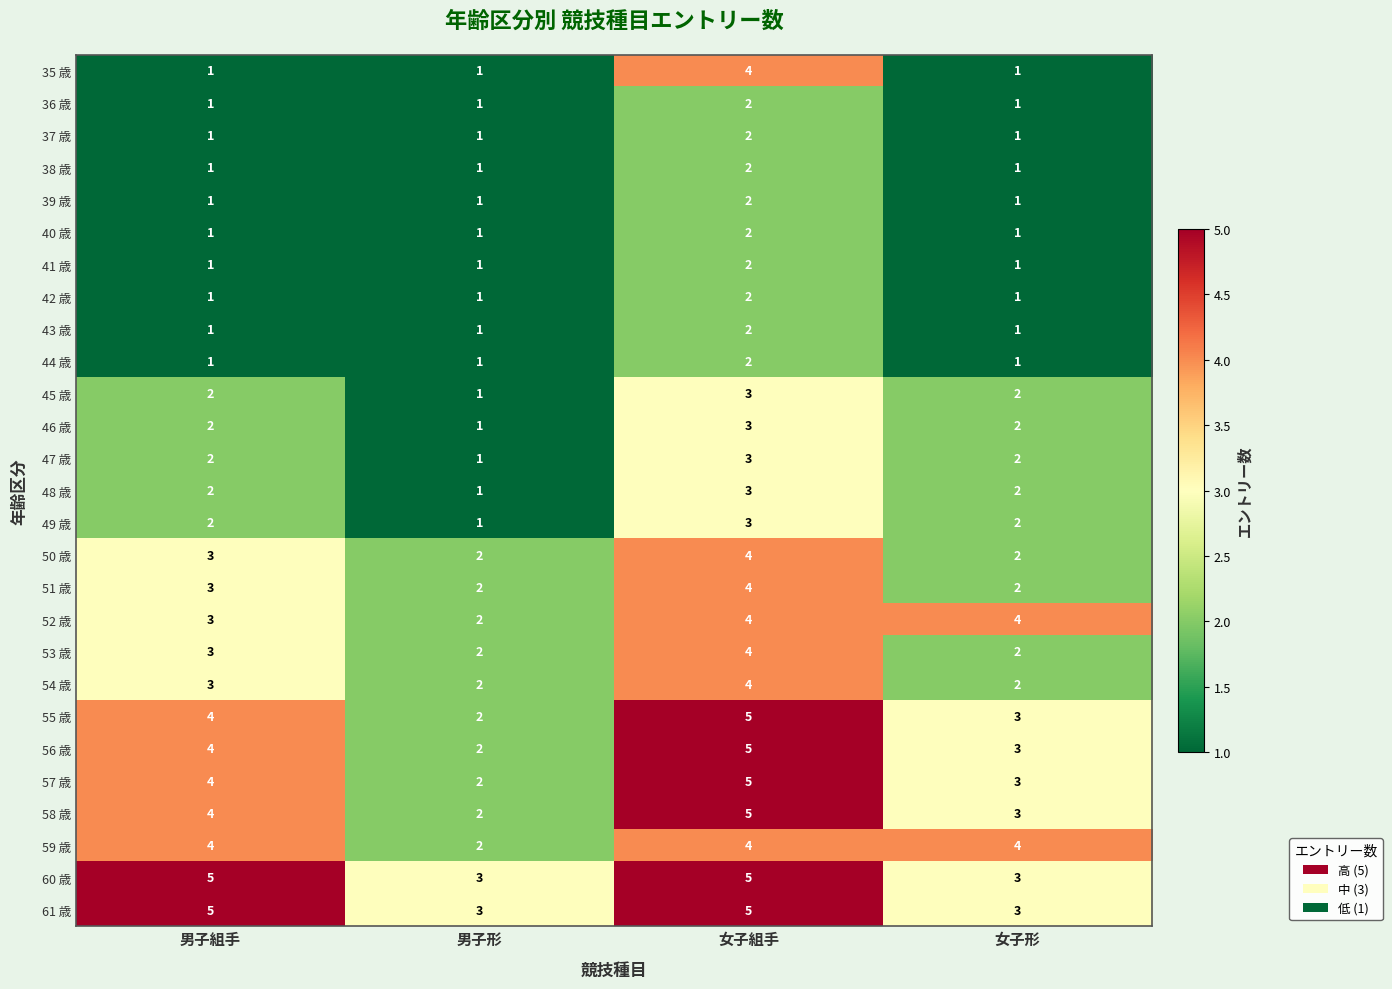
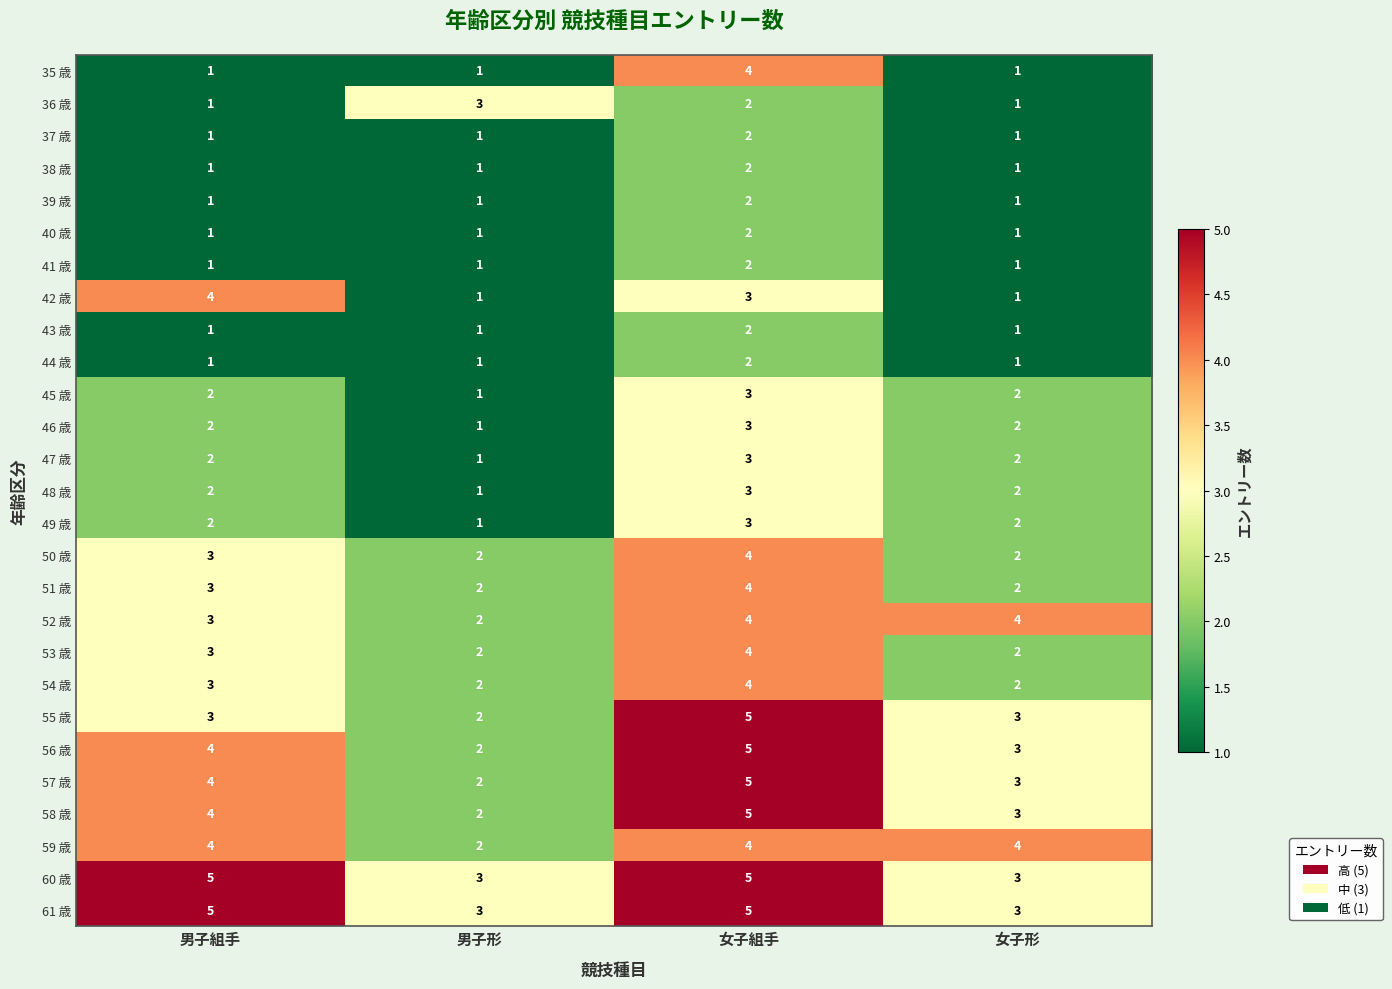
36 歳, 男子形: 1 -> 3
42 歳, 男子組手: 1 -> 4
42 歳, 女子組手: 2 -> 3
55 歳, 男子組手: 4 -> 3
